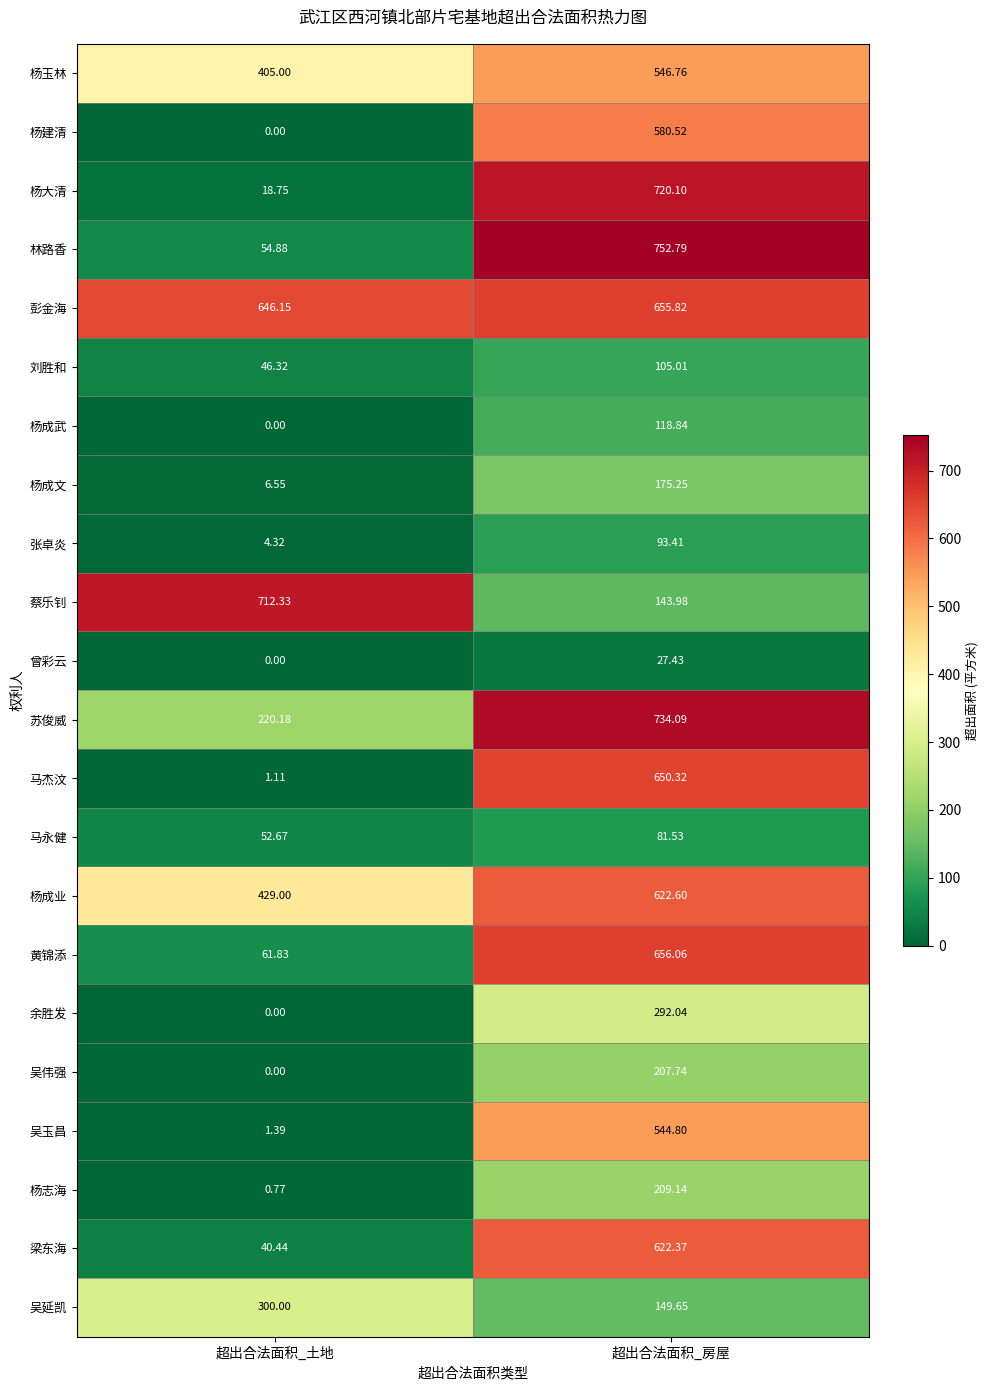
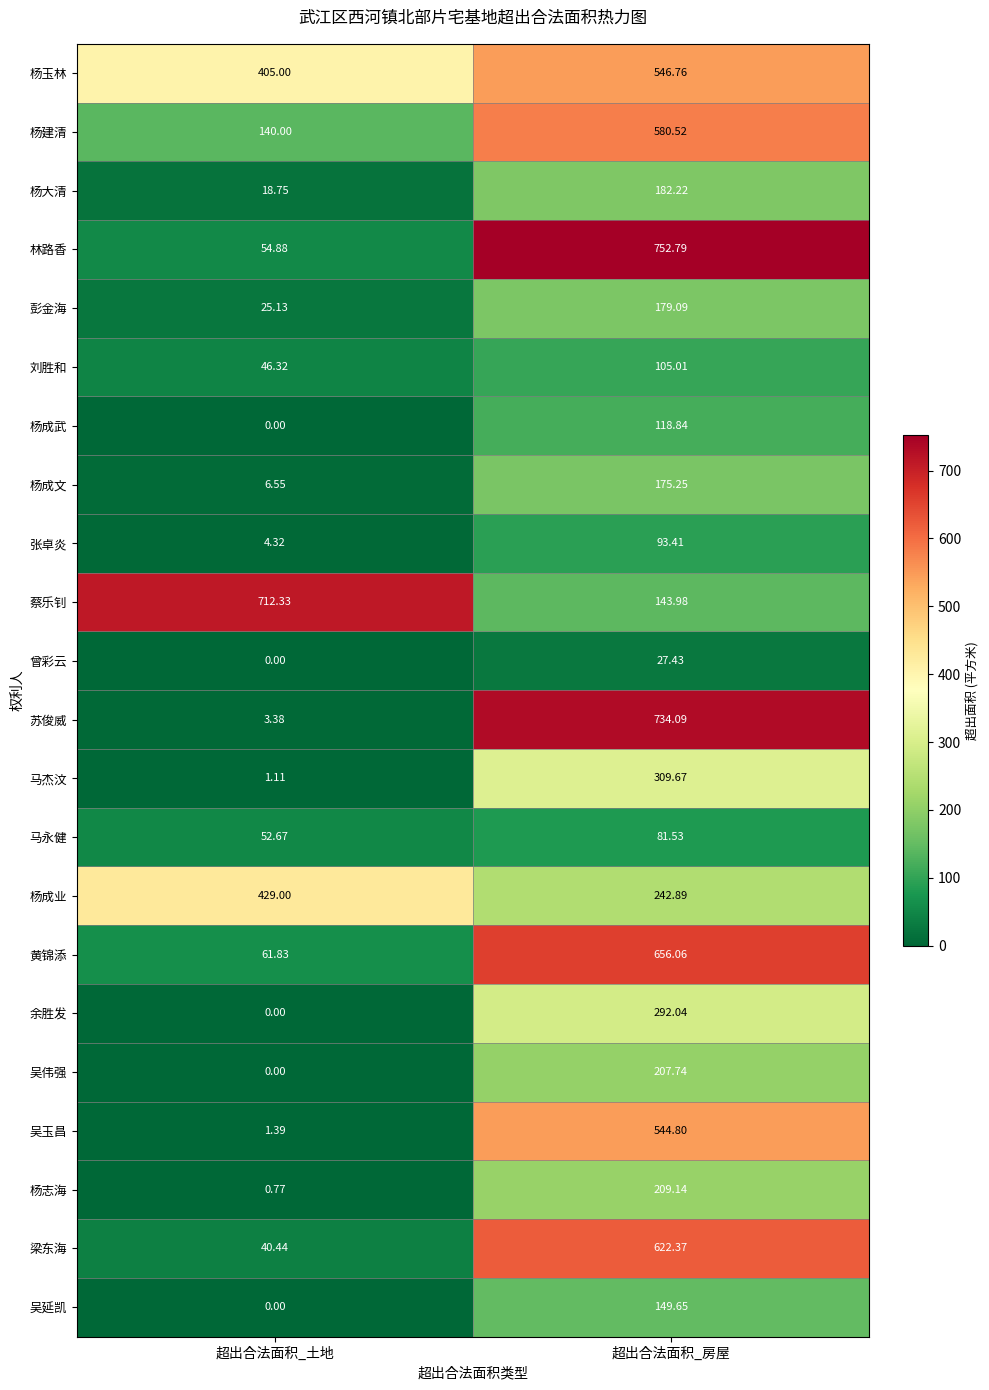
杨建清, 超出合法面积_土地: 0.00 -> 140.00
杨大清, 超出合法面积_房屋: 720.10 -> 182.22
彭金海, 超出合法面积_土地: 646.15 -> 25.13
彭金海, 超出合法面积_房屋: 655.82 -> 179.09
苏俊威, 超出合法面积_土地: 220.18 -> 3.38
马杰汶, 超出合法面积_房屋: 650.32 -> 309.67
杨成业, 超出合法面积_房屋: 622.60 -> 242.89
吴延凯, 超出合法面积_土地: 300.00 -> 0.00
